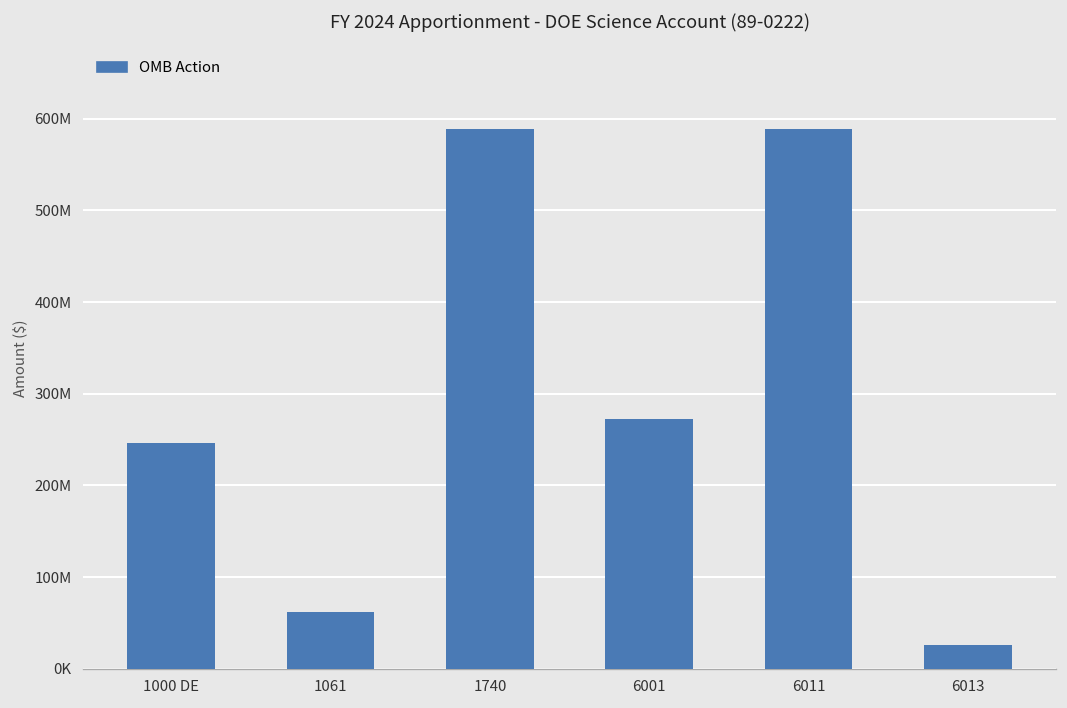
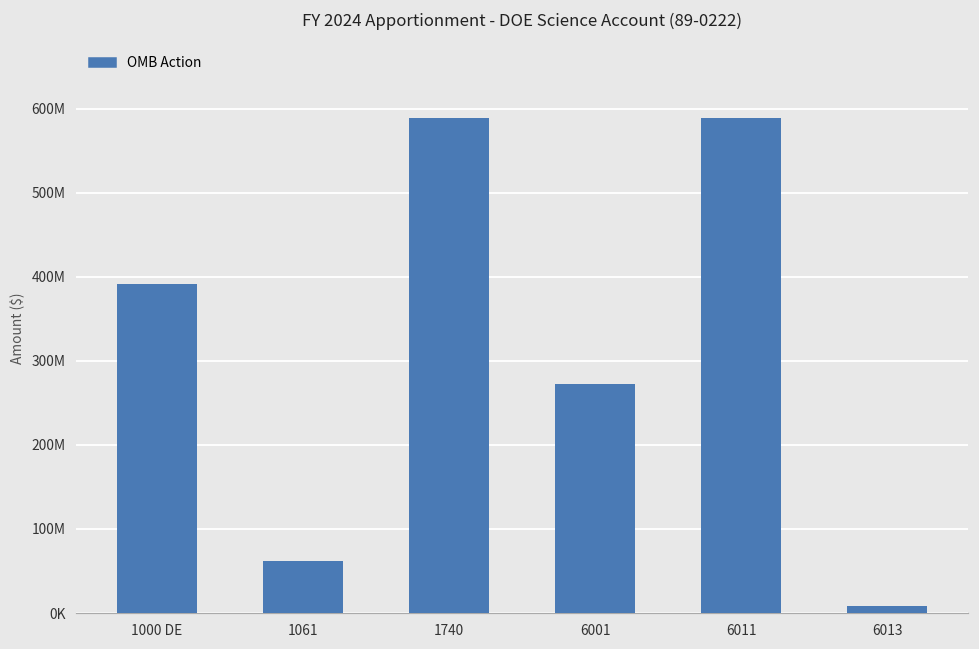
1000 DE: 250000000 -> 390000000
6013: 30000000 -> 10000000
